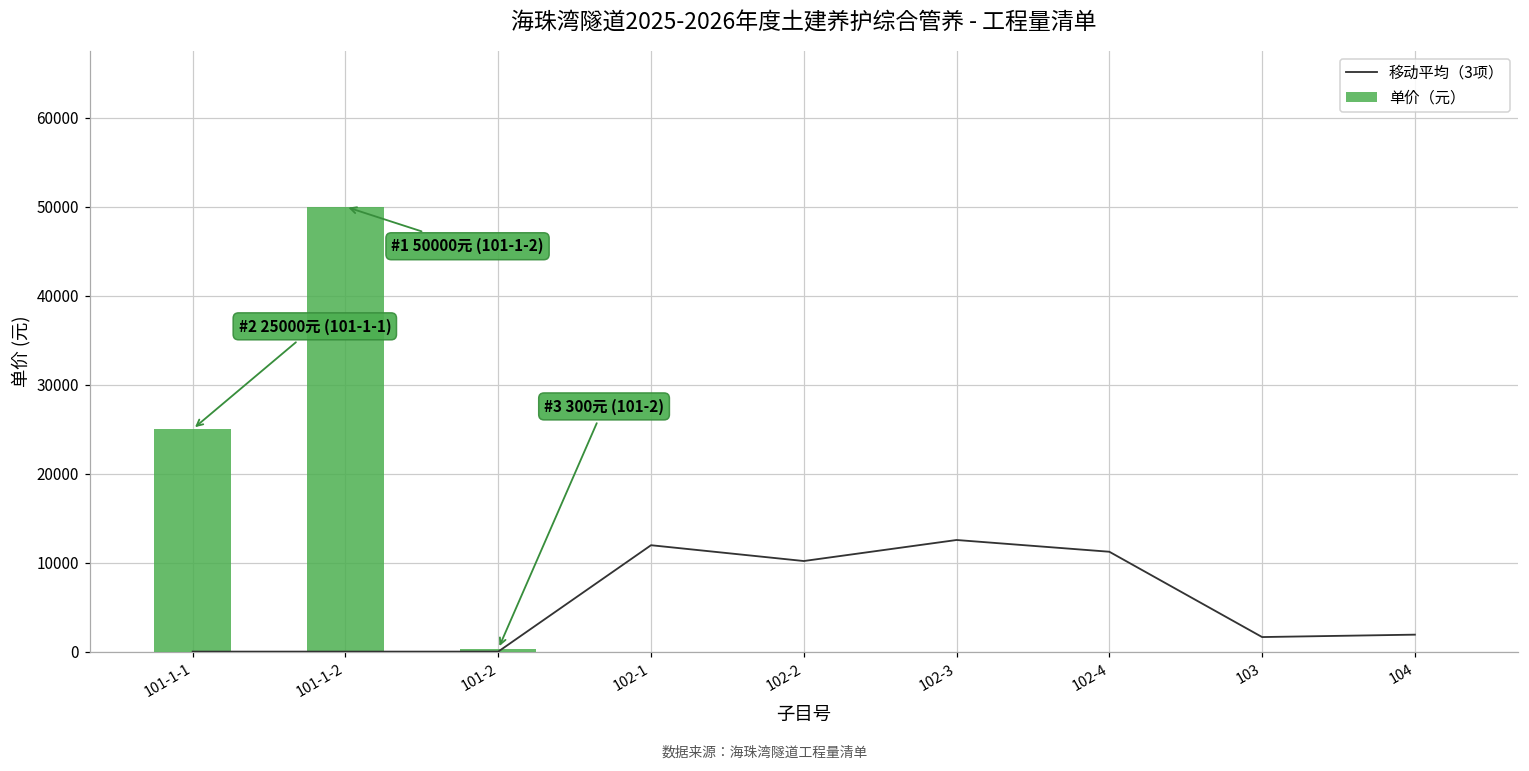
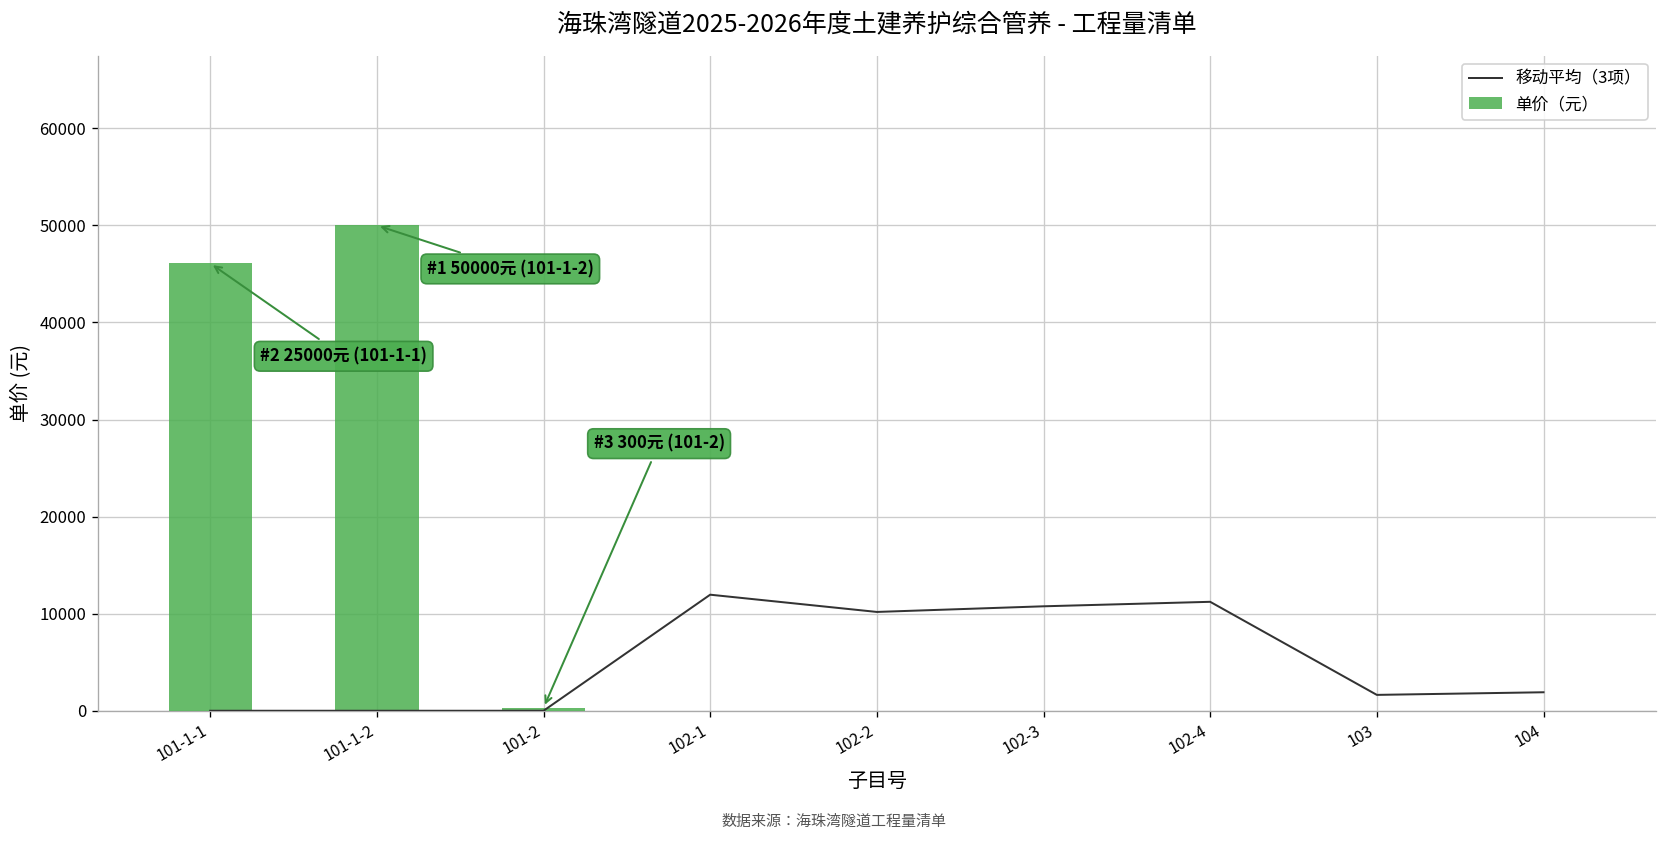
单价（元）, 101-1-1: 25000 -> 46000
移动平均（3项）, 102-3: 13000 -> 11000
